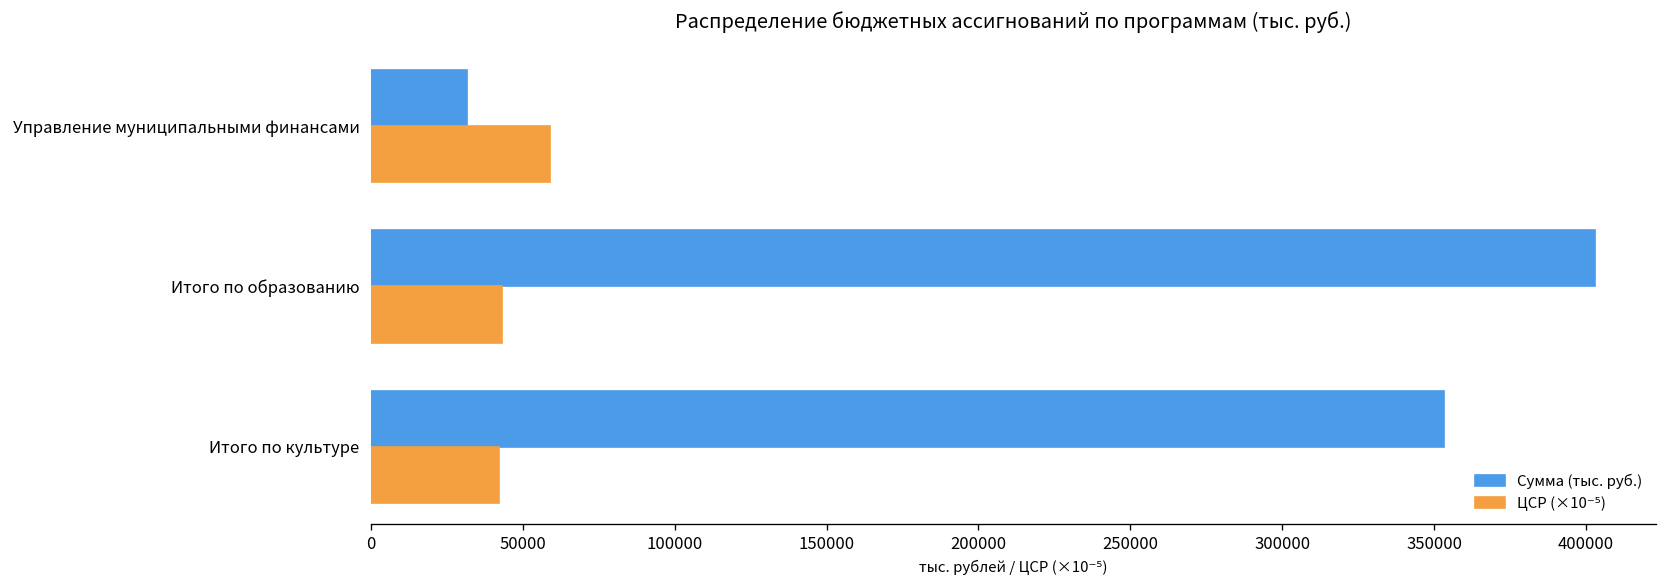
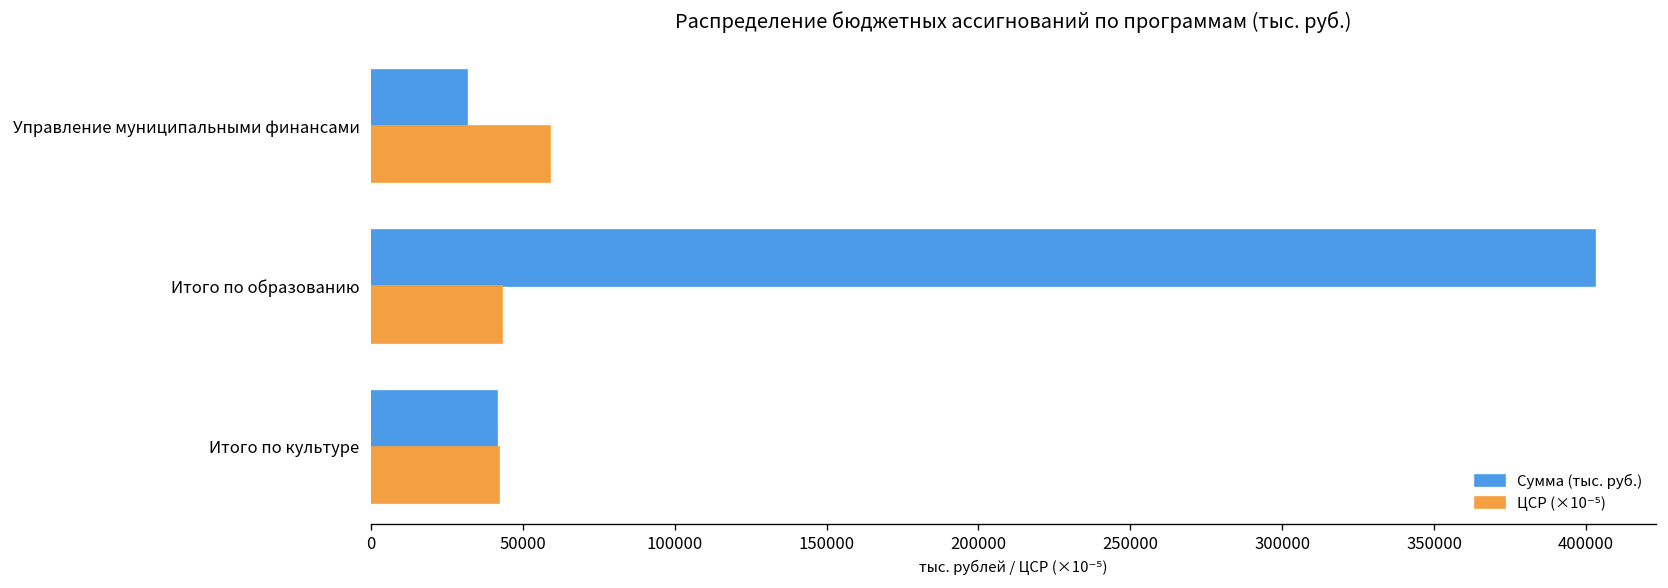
Сумма (тыс. руб.), Итого по культуре: 353000 -> 41000
